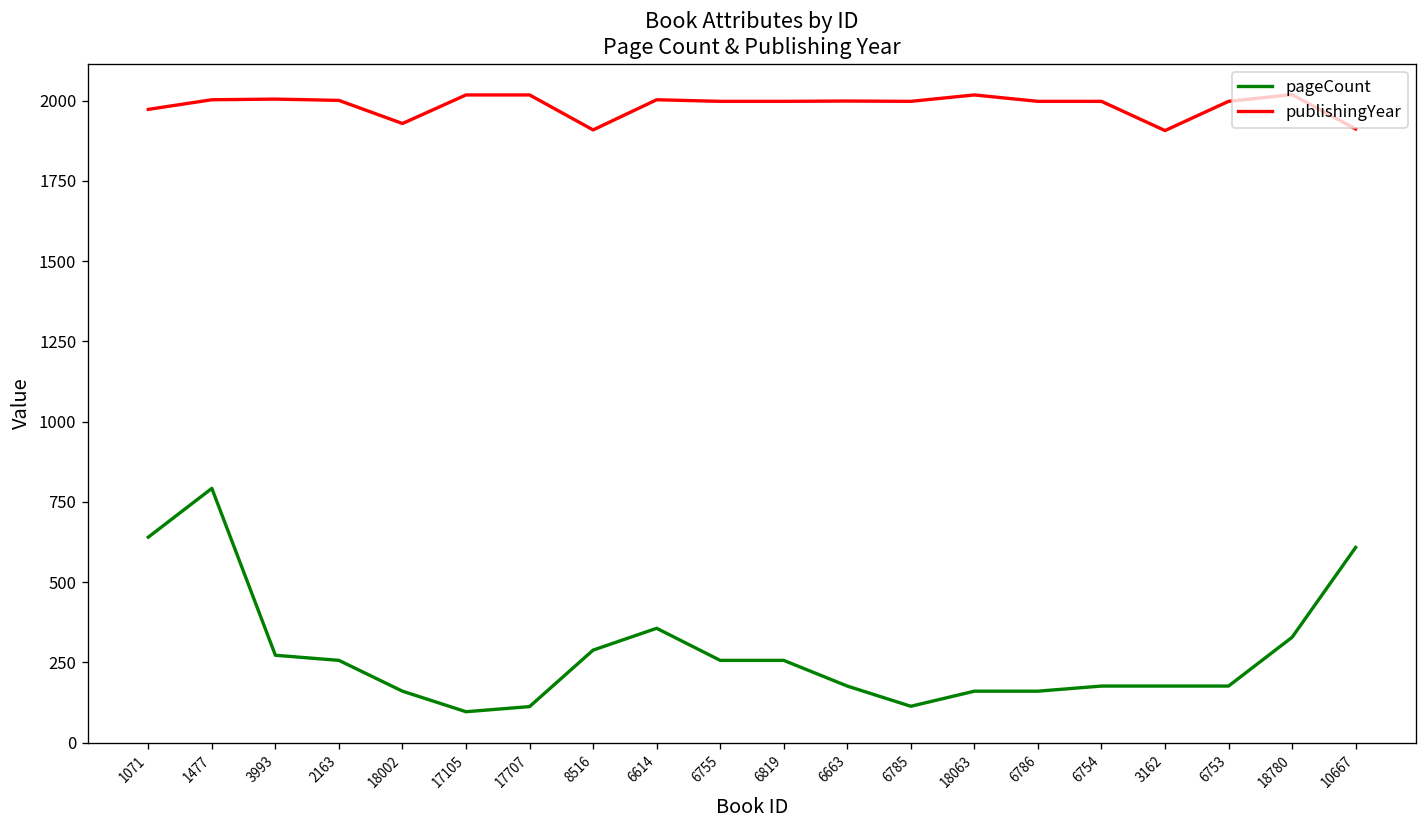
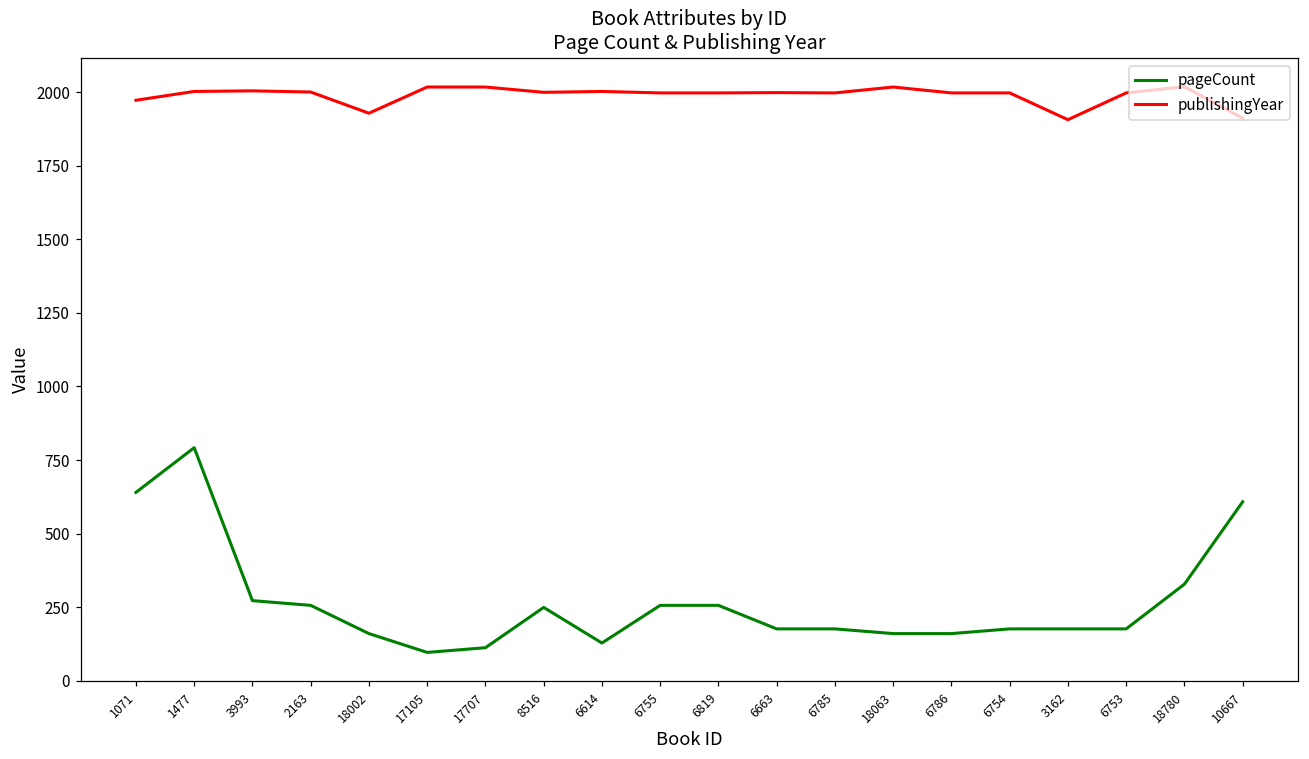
pageCount, 8516: 290 -> 250
publishingYear, 8516: 1910 -> 2000
pageCount, 6614: 360 -> 130
pageCount, 6785: 110 -> 180
